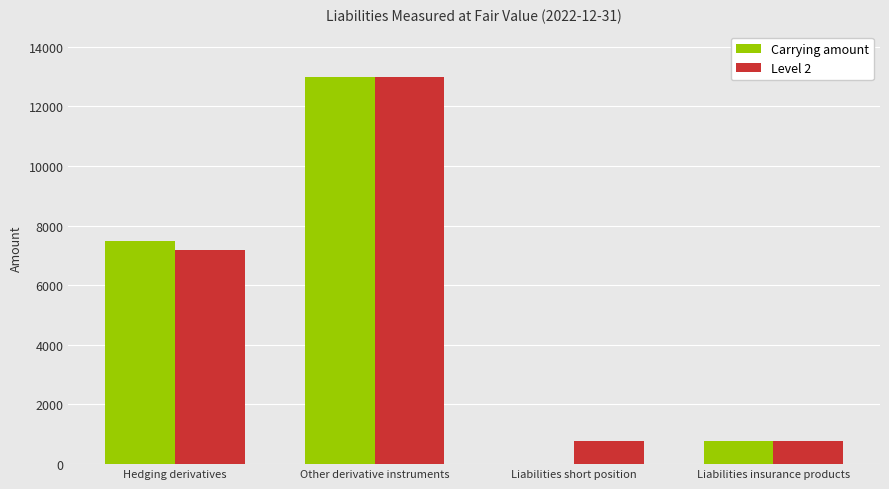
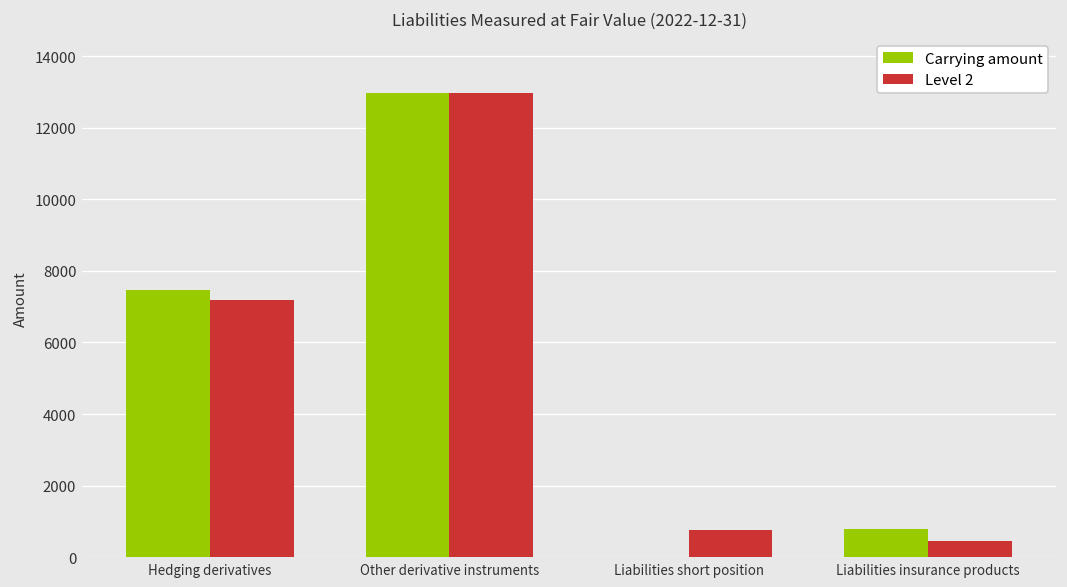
Level 2, Liabilities insurance products: 800 -> 500
